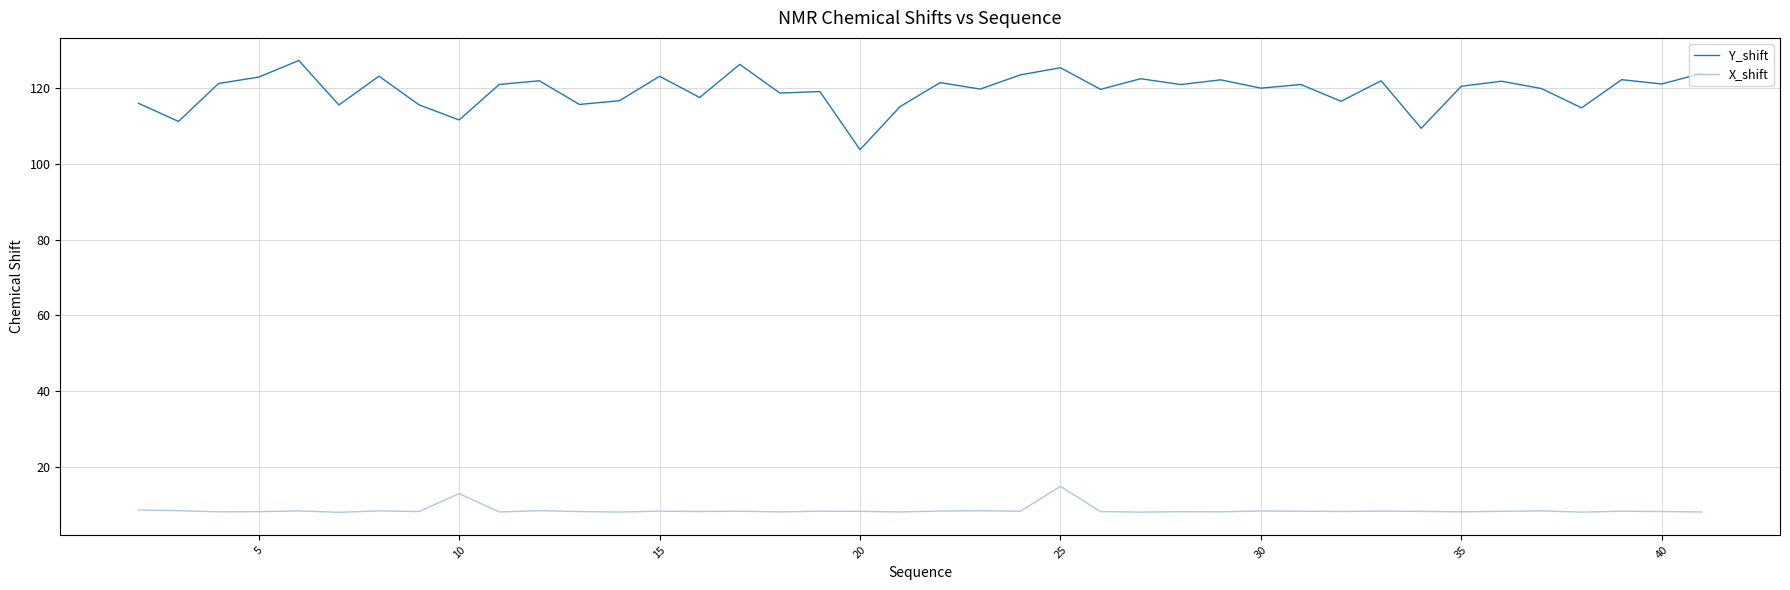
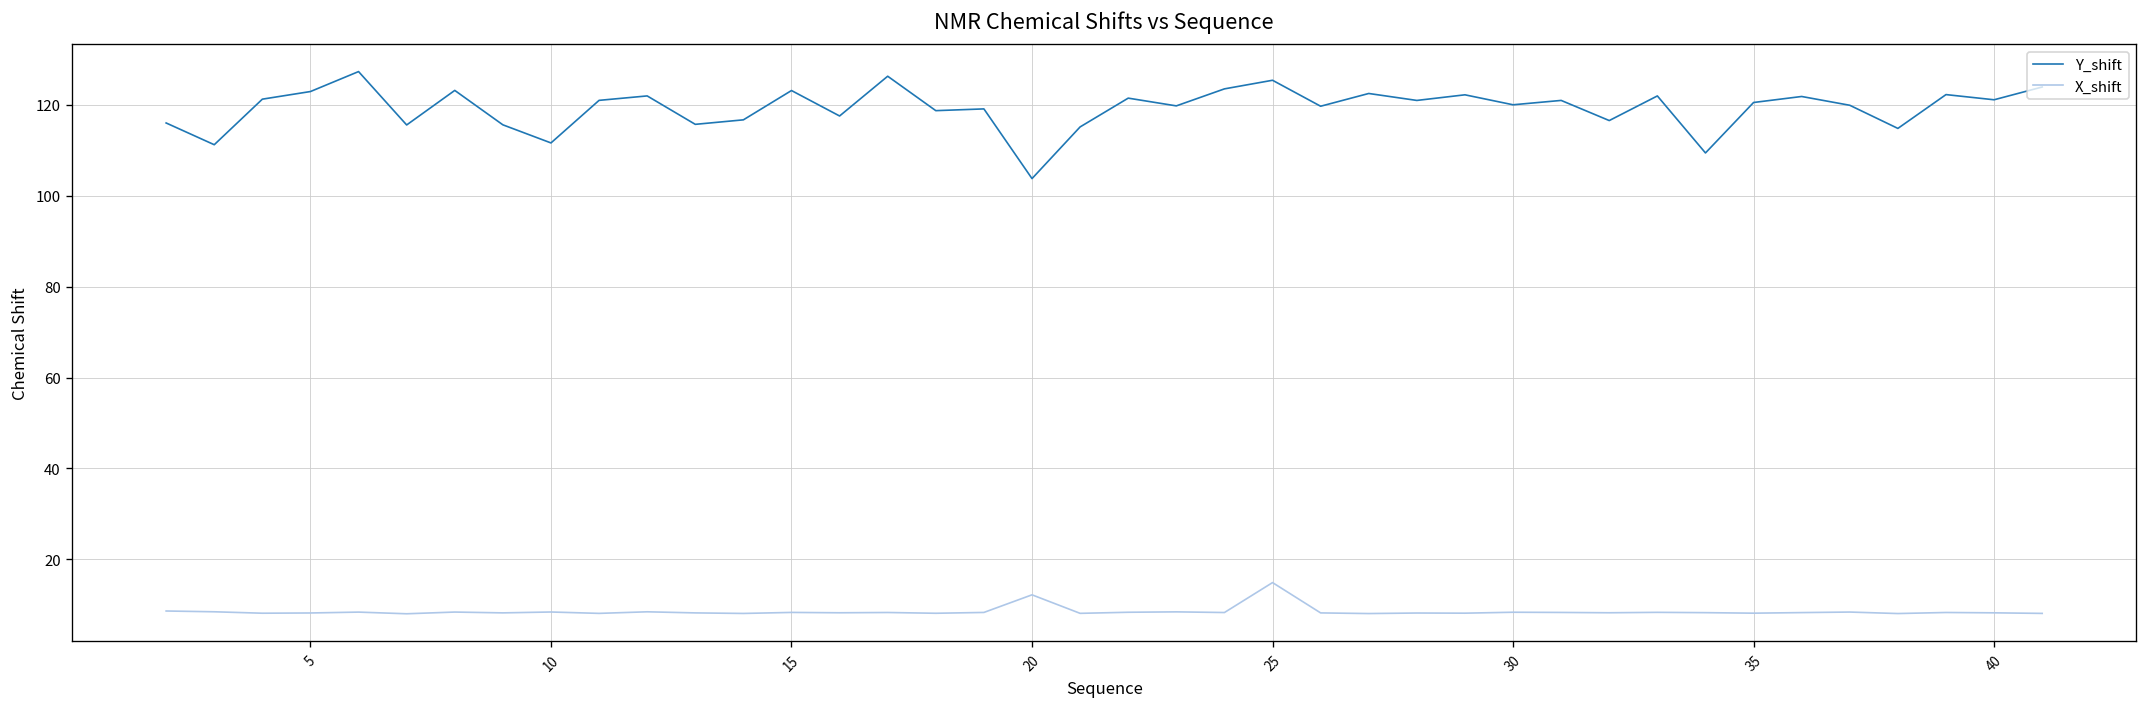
X_shift, 10: 13 -> 8
X_shift, 20: 8 -> 12
